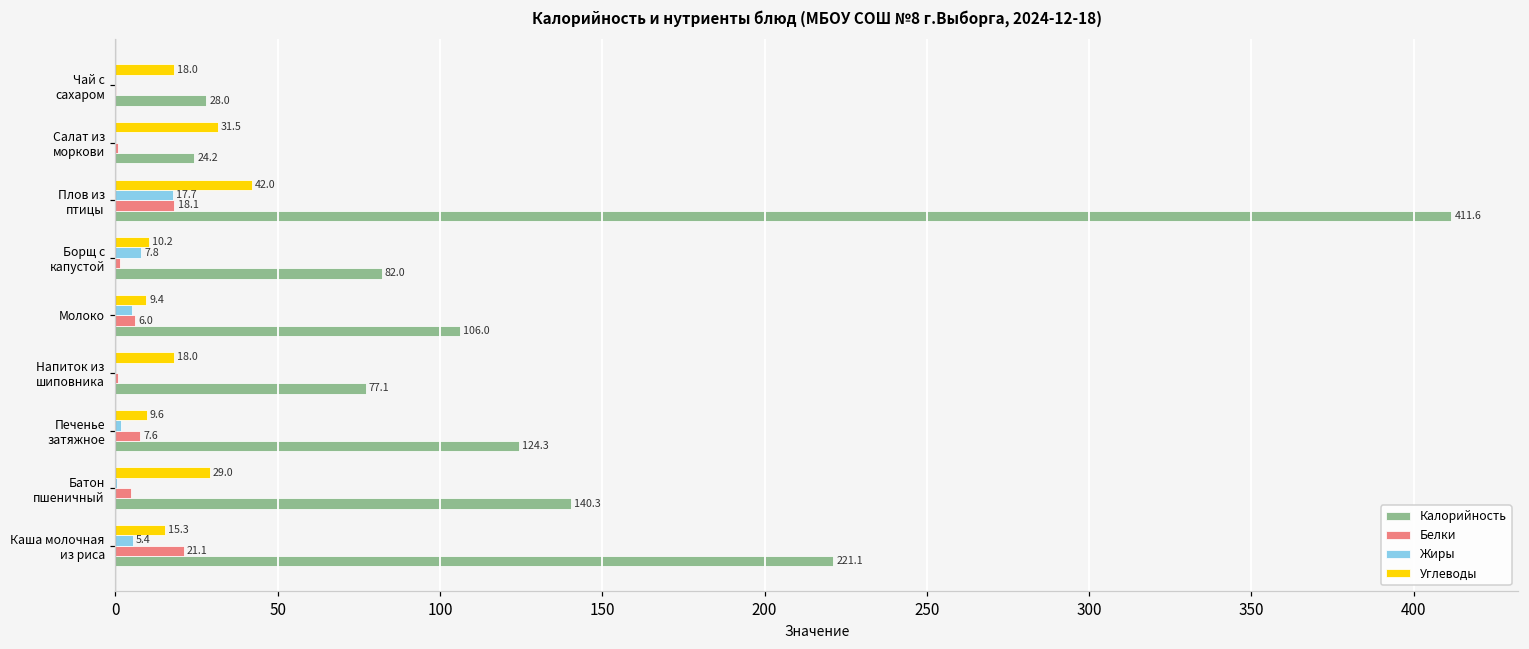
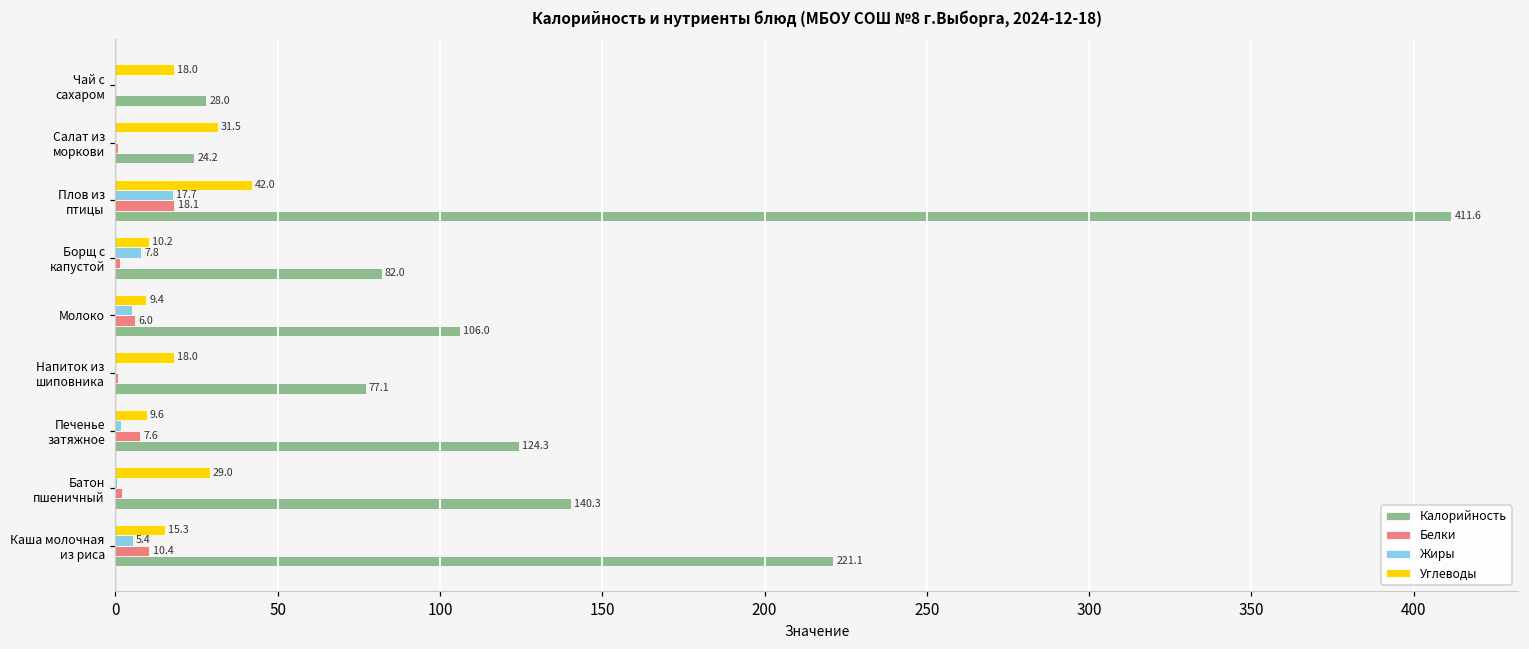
Белки, Батон пшеничный: 5 -> 2
Белки, Каша молочная из риса: 21.1 -> 10.4
